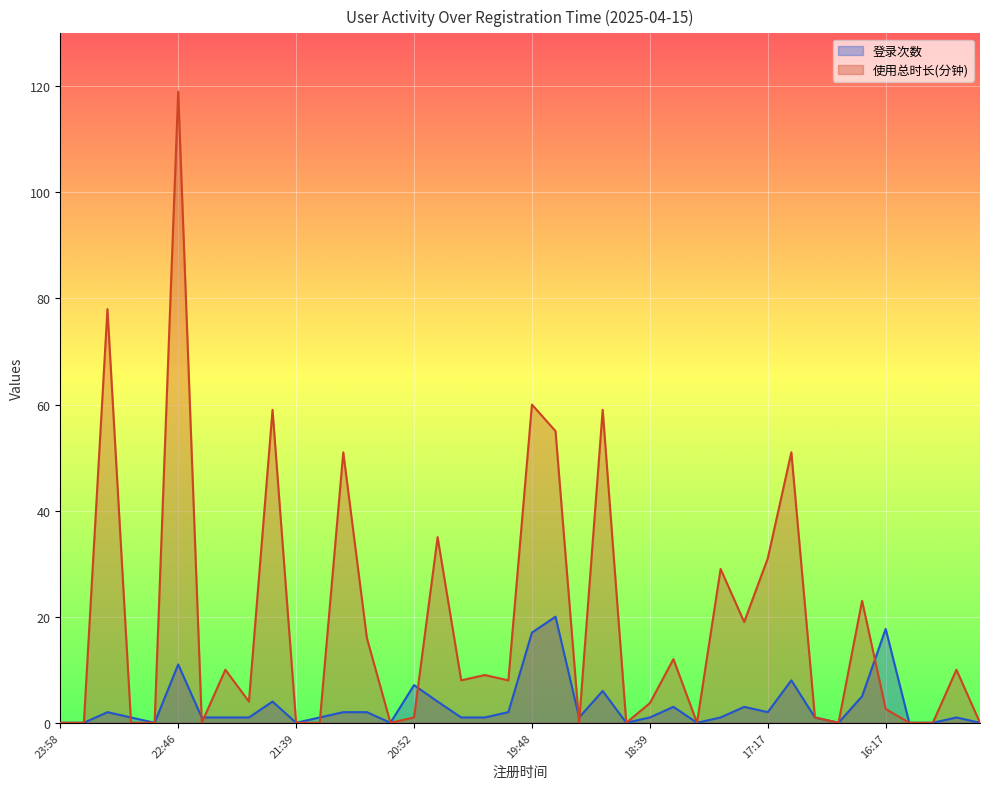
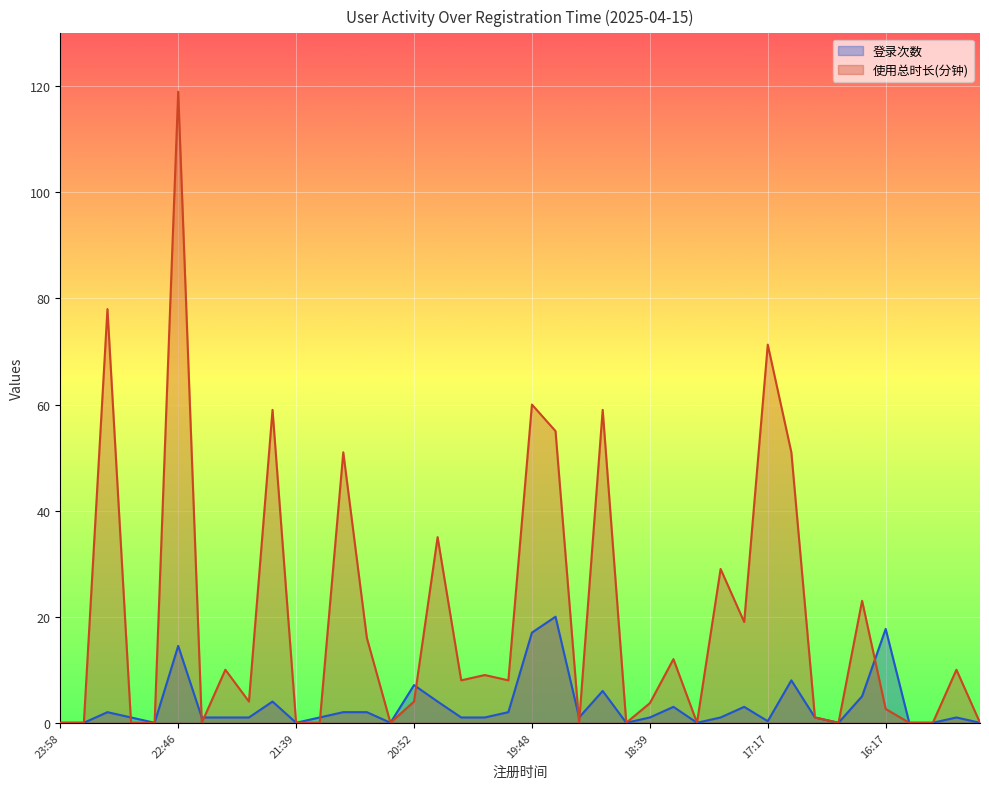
登录次数, 22:46: 11 -> 15
使用总时长(分钟), 20:52: 1 -> 4
登录次数, 17:17: 2 -> 0
使用总时长(分钟), 17:17: 31 -> 71
